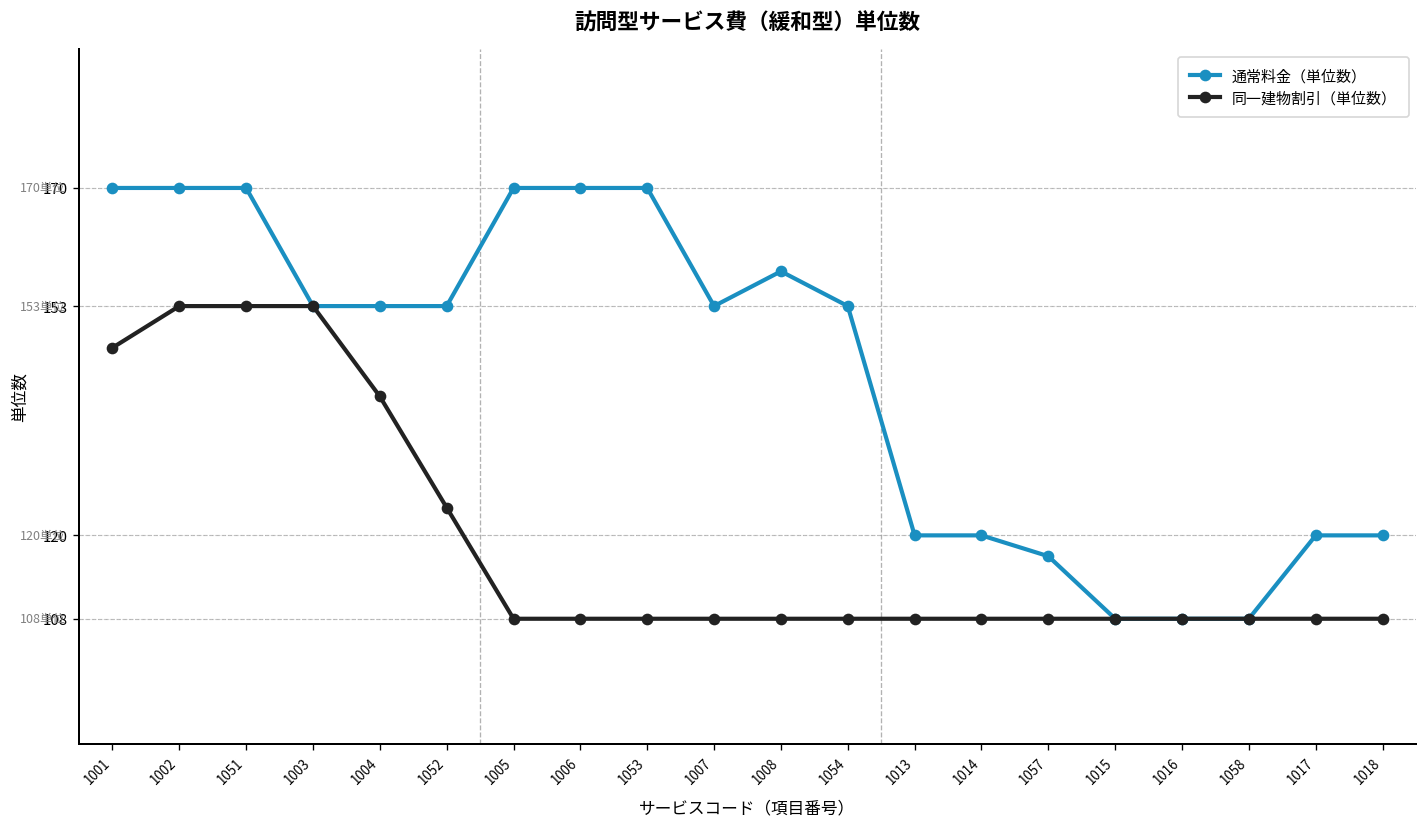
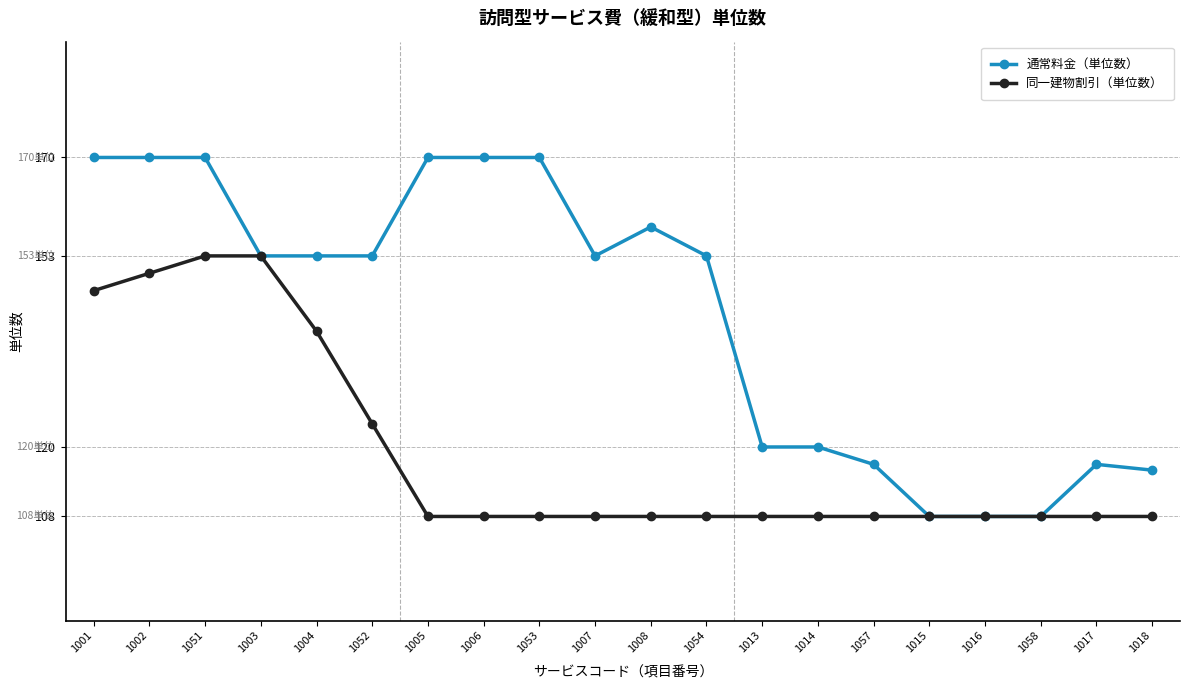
同一建物割引（単位数）, 1002: 153 -> 150
通常料金（単位数）, 1017: 120 -> 117
通常料金（単位数）, 1018: 120 -> 116
